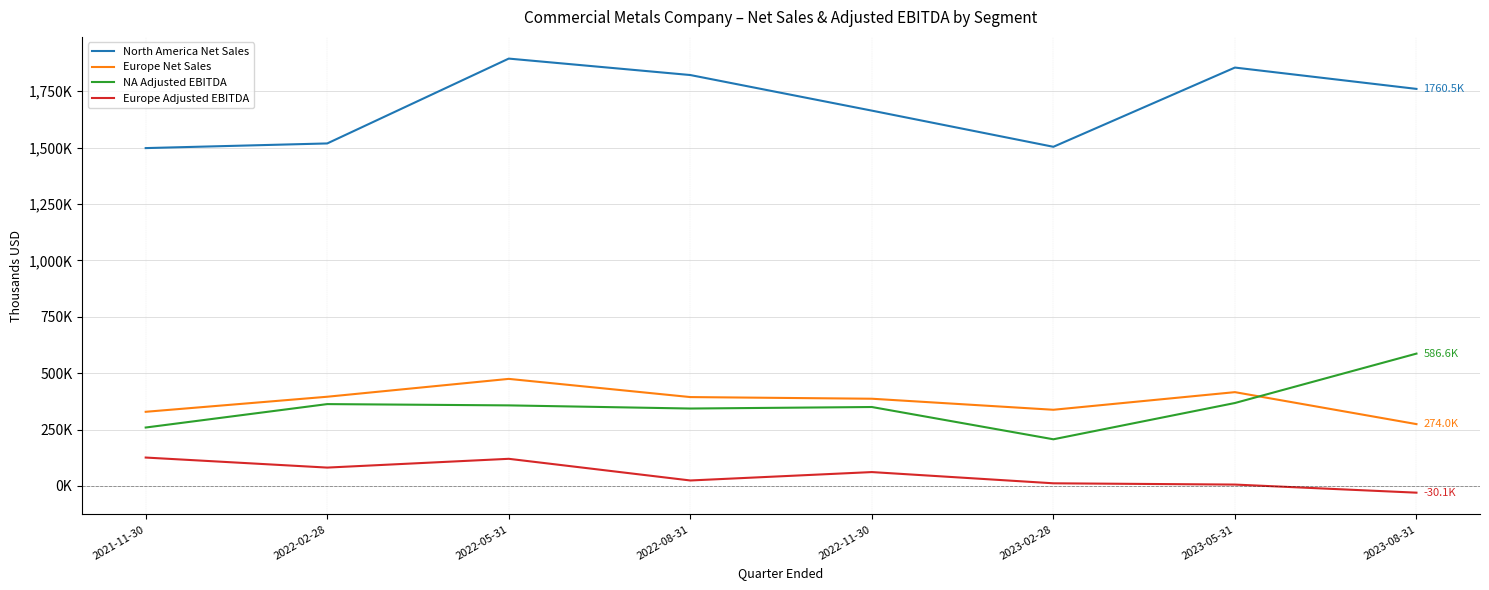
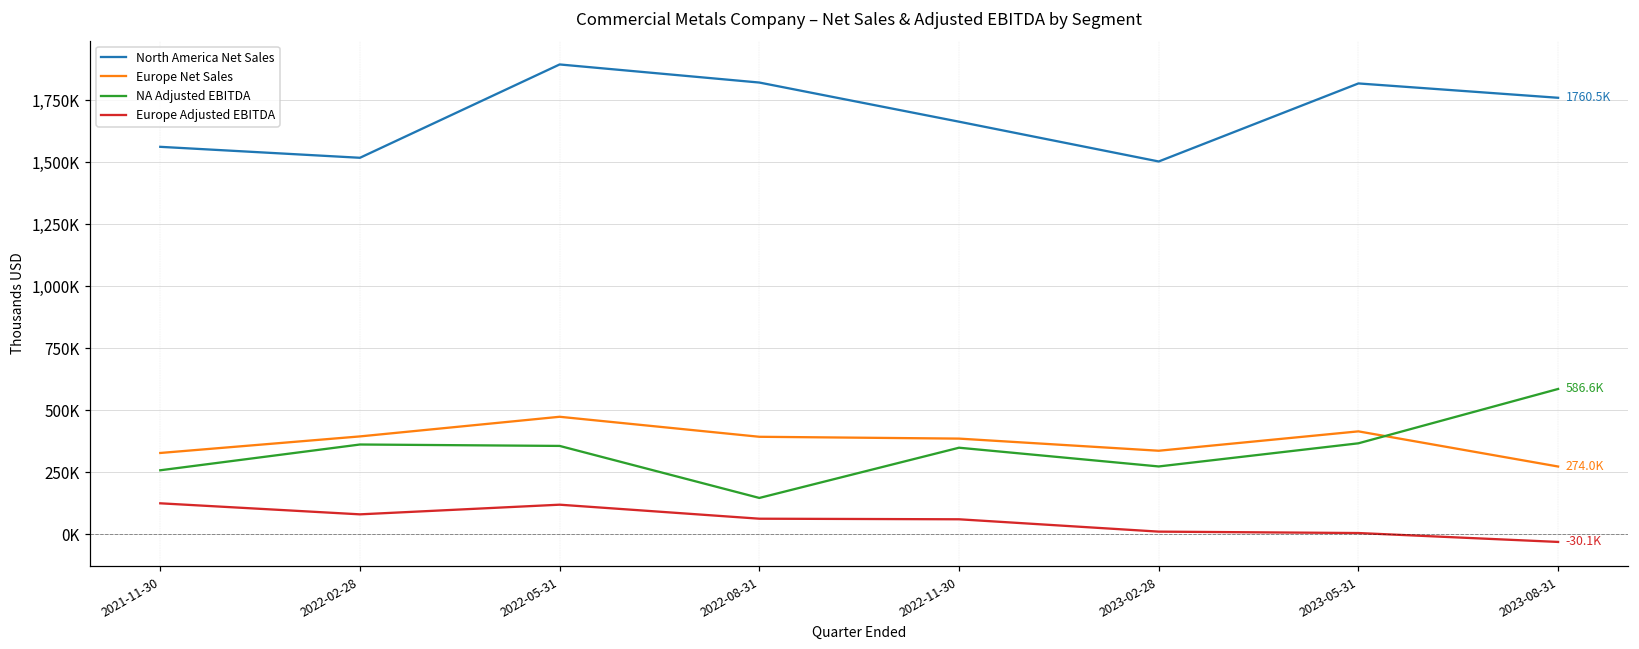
North America Net Sales, 2021-11-30: 1,500,000 -> 1,560,000
NA Adjusted EBITDA, 2022-08-31: 340,000 -> 150,000
Europe Adjusted EBITDA, 2022-08-31: 20,000 -> 60,000
NA Adjusted EBITDA, 2023-02-28: 210,000 -> 270,000
North America Net Sales, 2023-05-31: 1,860,000 -> 1,820,000
